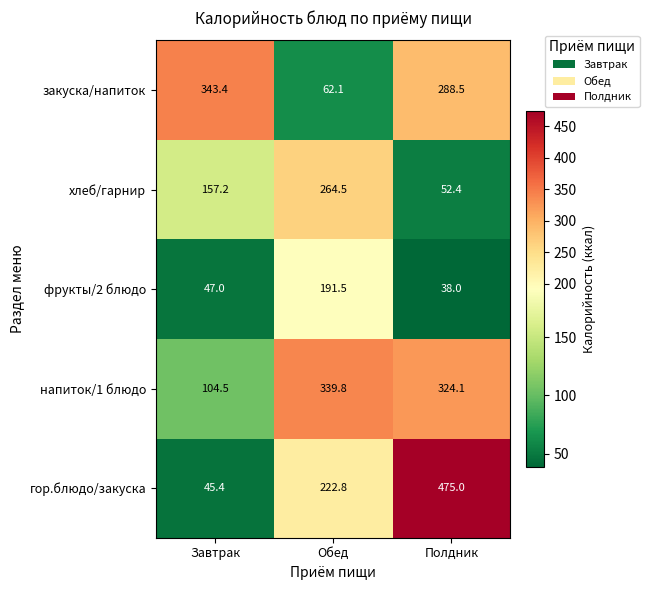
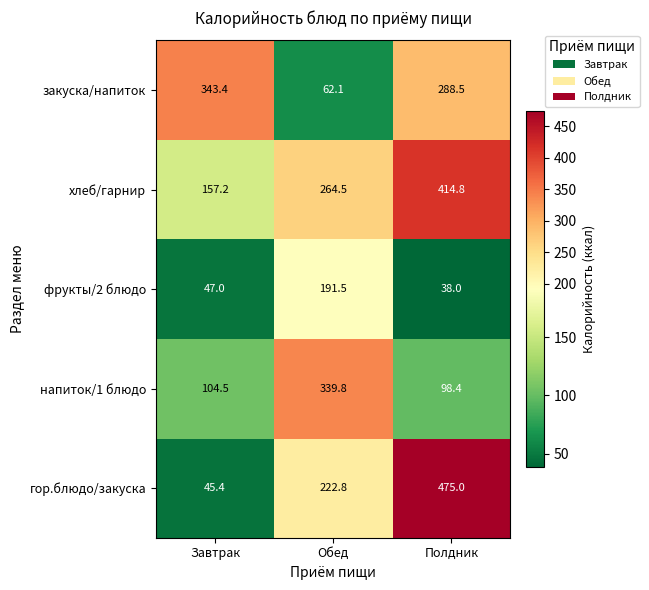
хлеб/гарнир, Полдник: 52.4 -> 414.8
напиток/1 блюдо, Полдник: 324.1 -> 98.4
